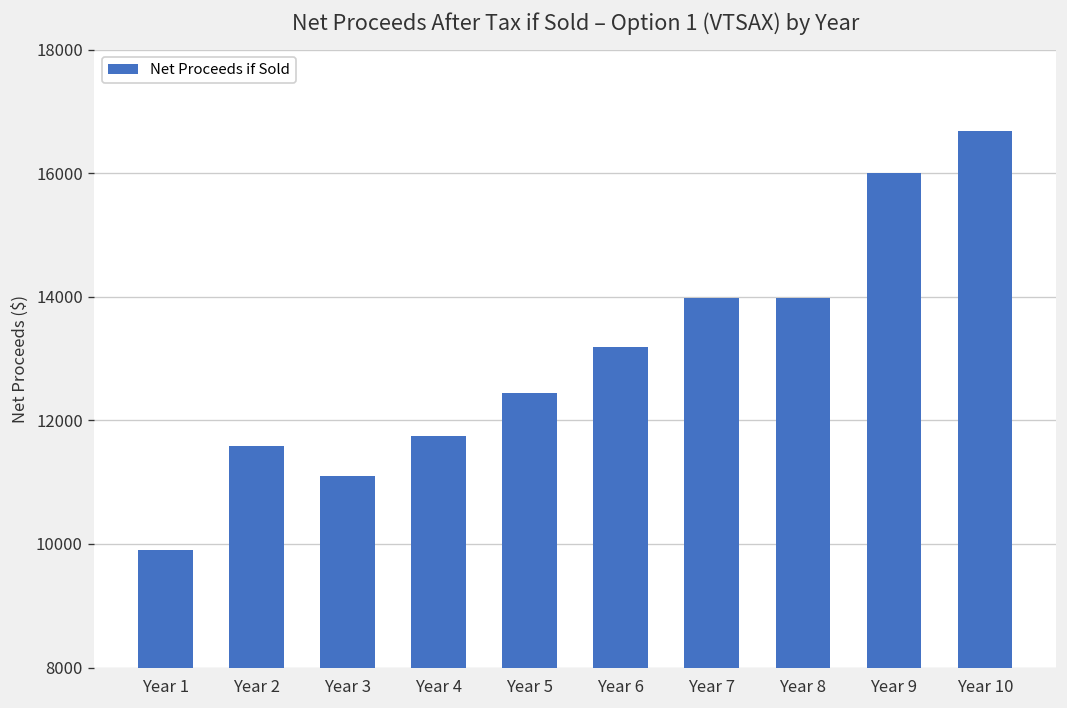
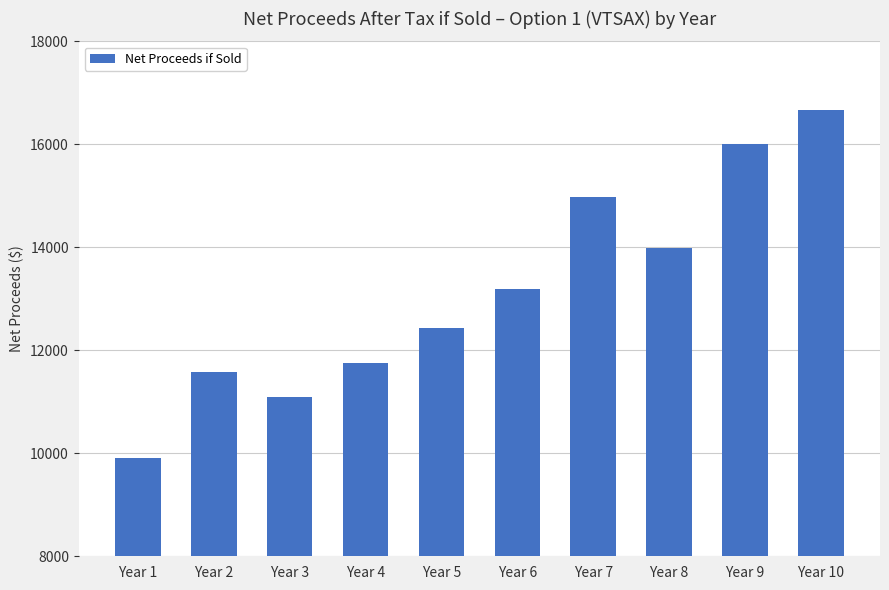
Year 7: 14000 -> 15000
